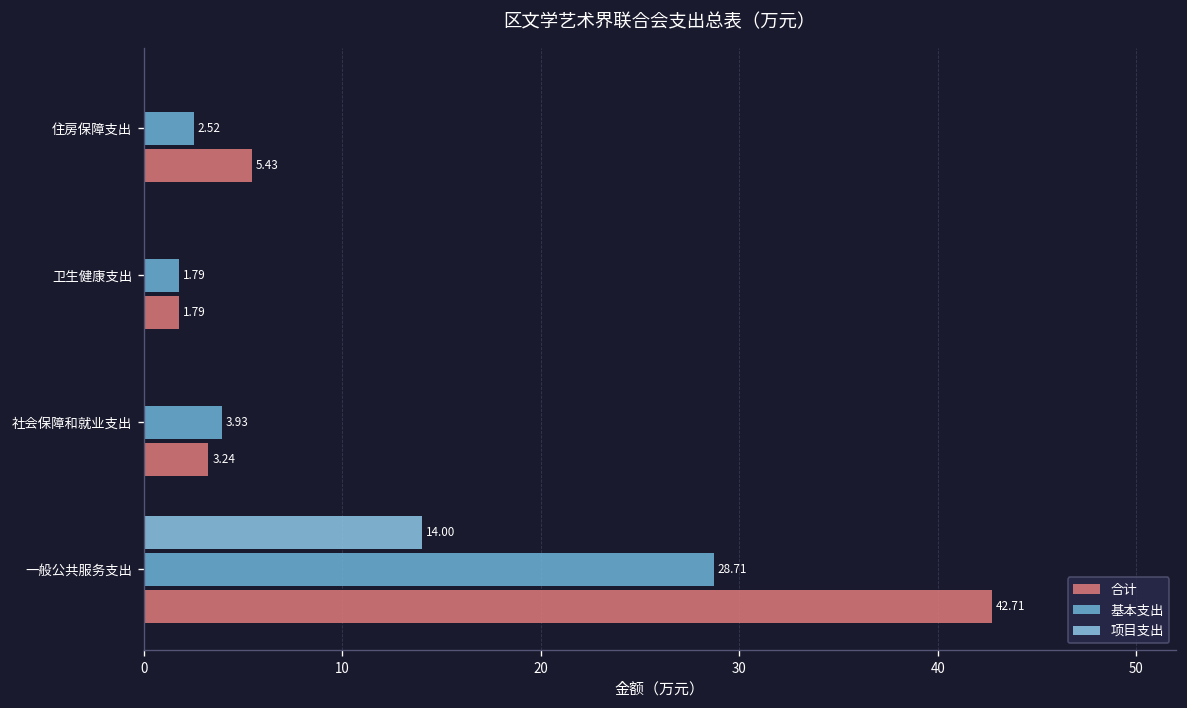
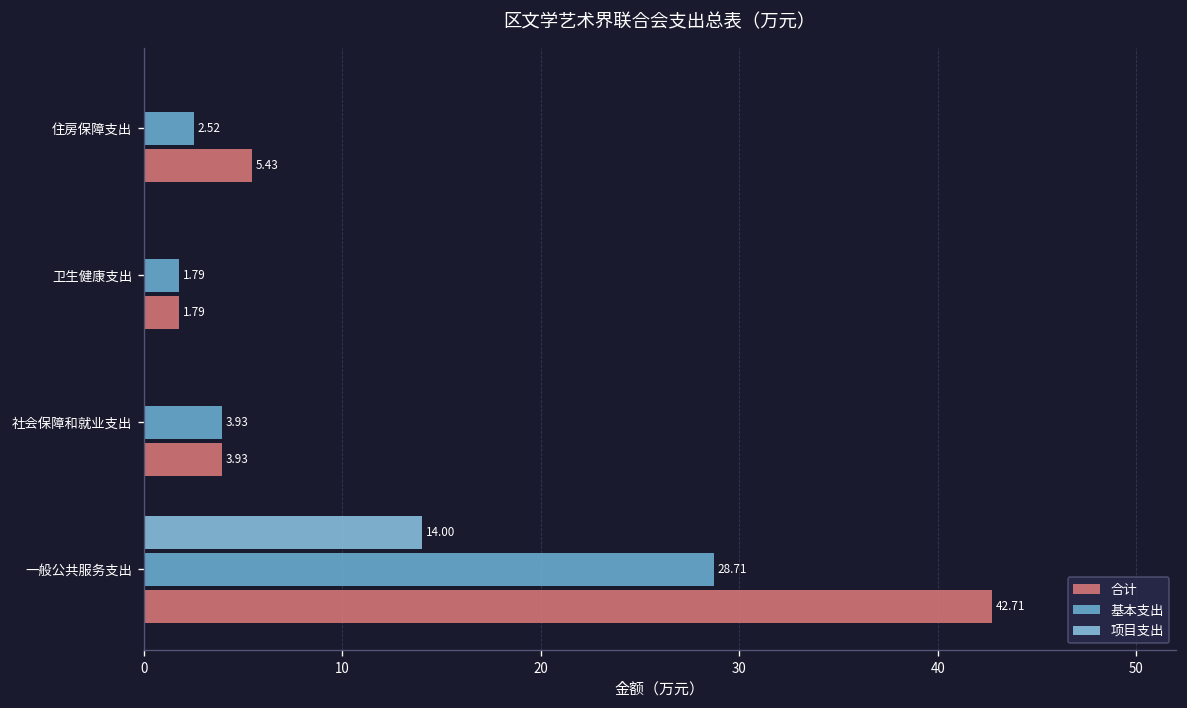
合计, 社会保障和就业支出: 3.24 -> 3.93
